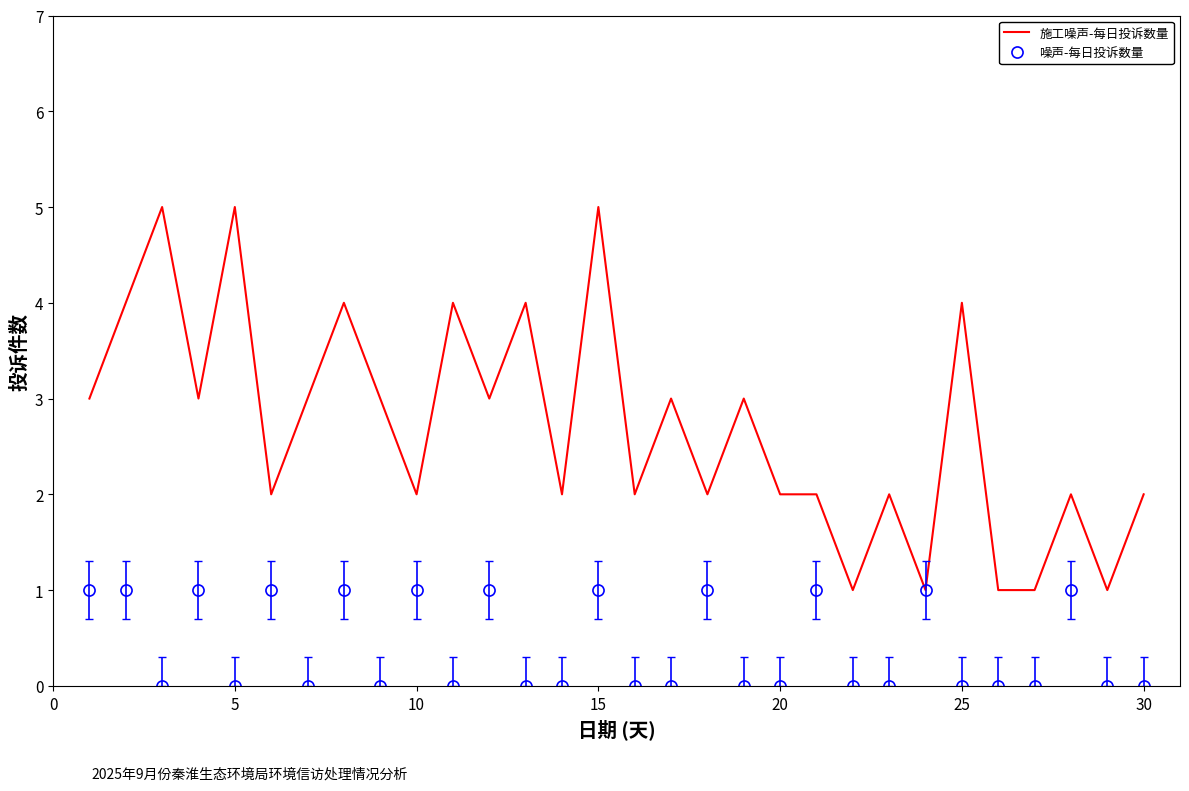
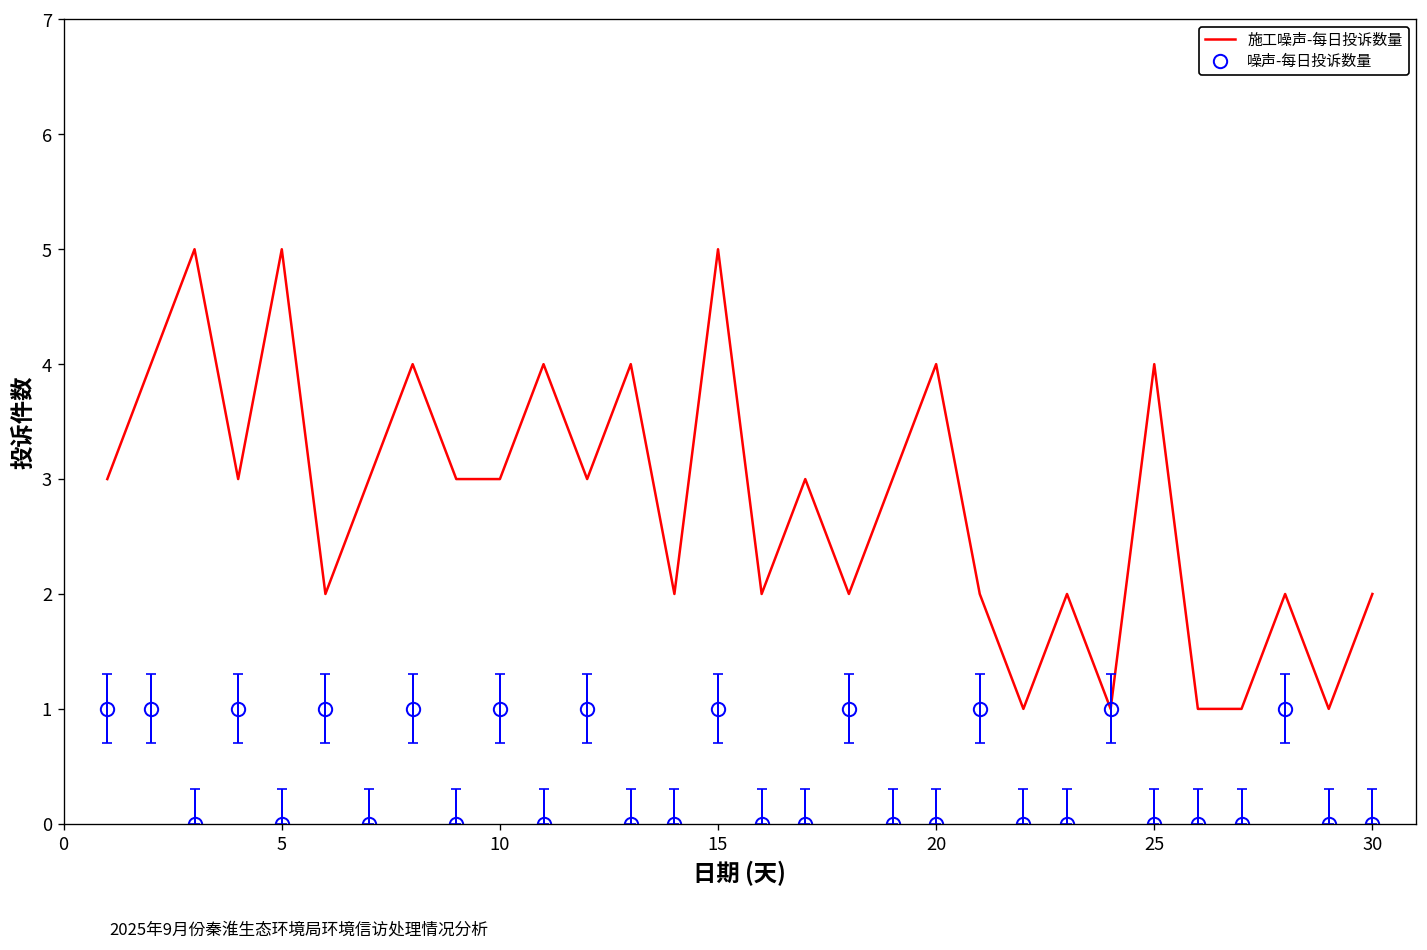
施工噪声-每日投诉数量, 10: 2 -> 3
施工噪声-每日投诉数量, 20: 2 -> 4
